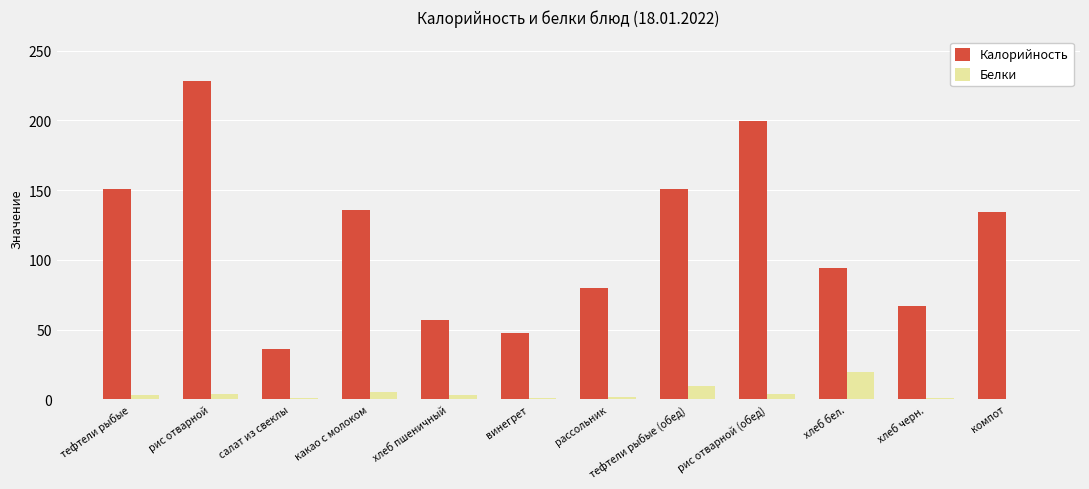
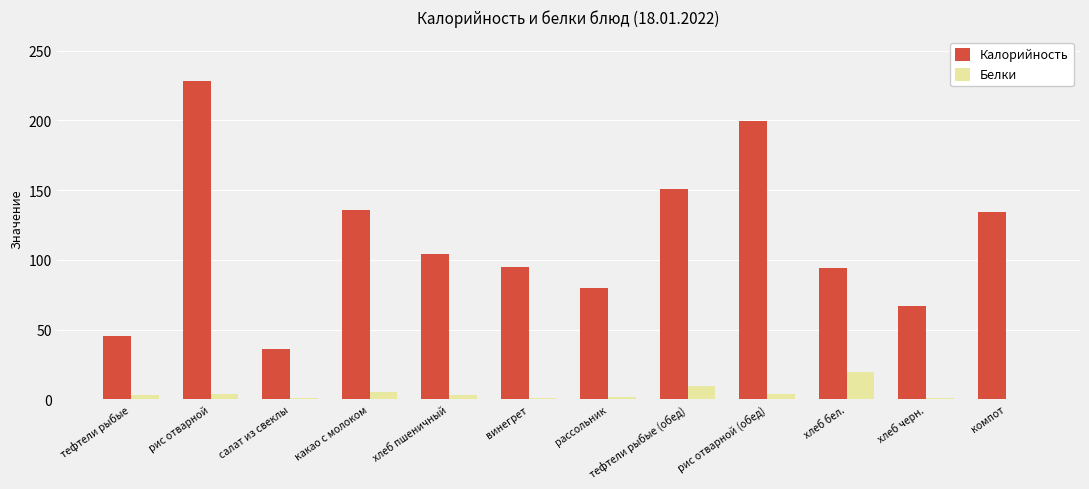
Калорийность, тефтели рыбые: 151 -> 46
Калорийность, хлеб пшеничный: 57 -> 104
Калорийность, винегрет: 47 -> 95
